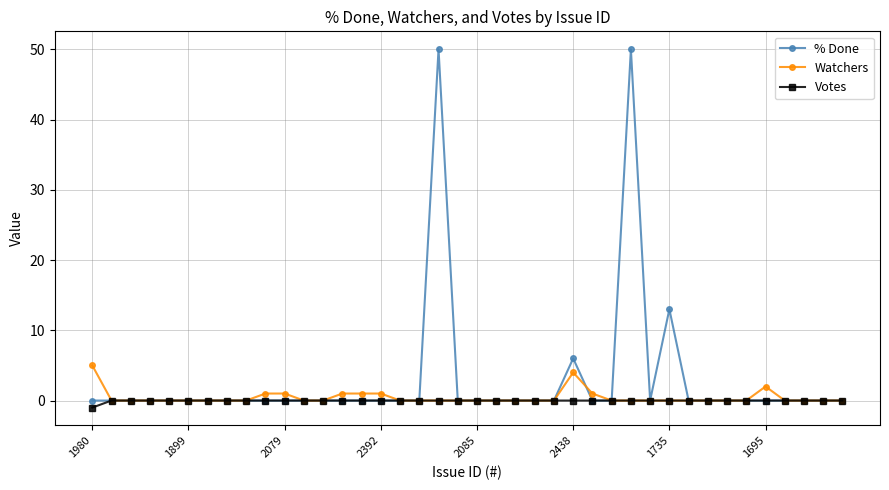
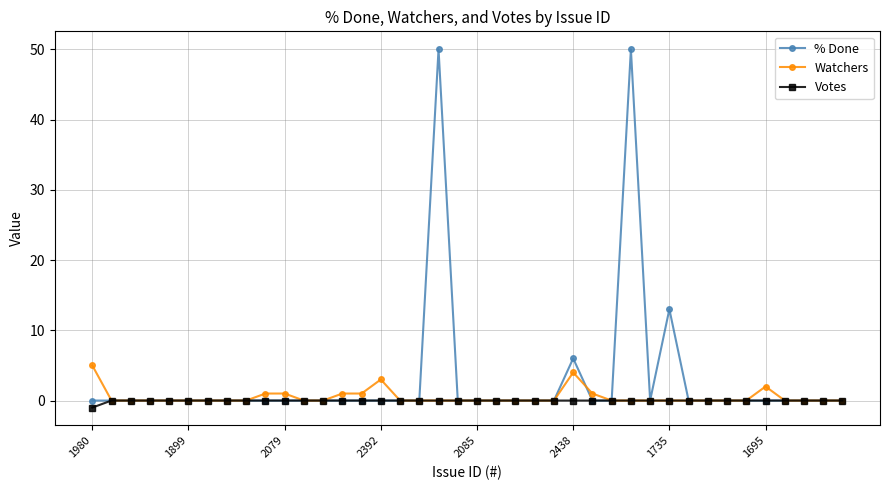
Watchers, 2392: 1 -> 3
